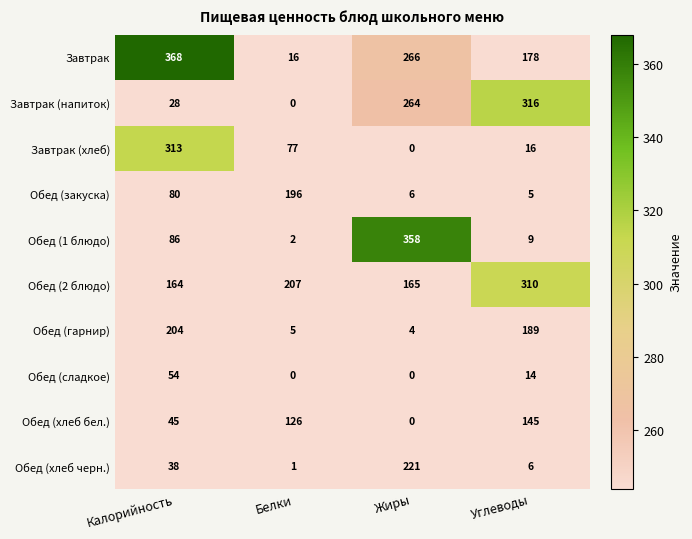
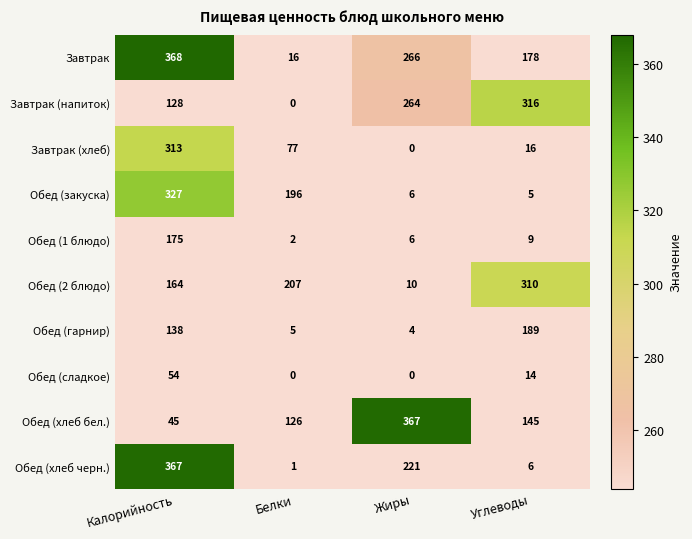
Завтрак (напиток), Калорийность: 28 -> 128
Обед (закуска), Калорийность: 80 -> 327
Обед (1 блюдо), Калорийность: 86 -> 175
Обед (1 блюдо), Жиры: 358 -> 6
Обед (2 блюдо), Жиры: 165 -> 10
Обед (гарнир), Калорийность: 204 -> 138
Обед (хлеб бел.), Жиры: 0 -> 367
Обед (хлеб черн.), Калорийность: 38 -> 367
